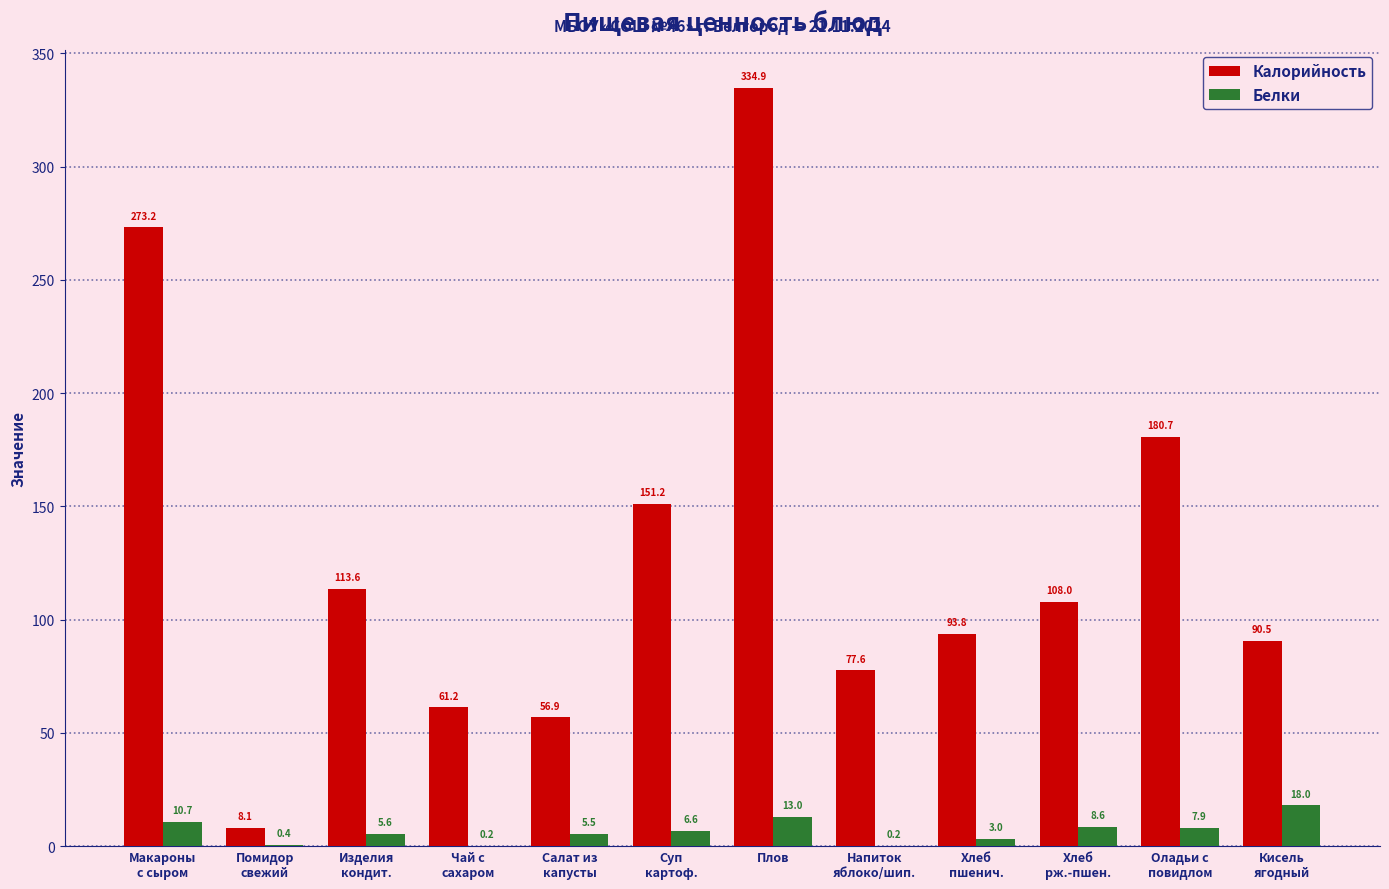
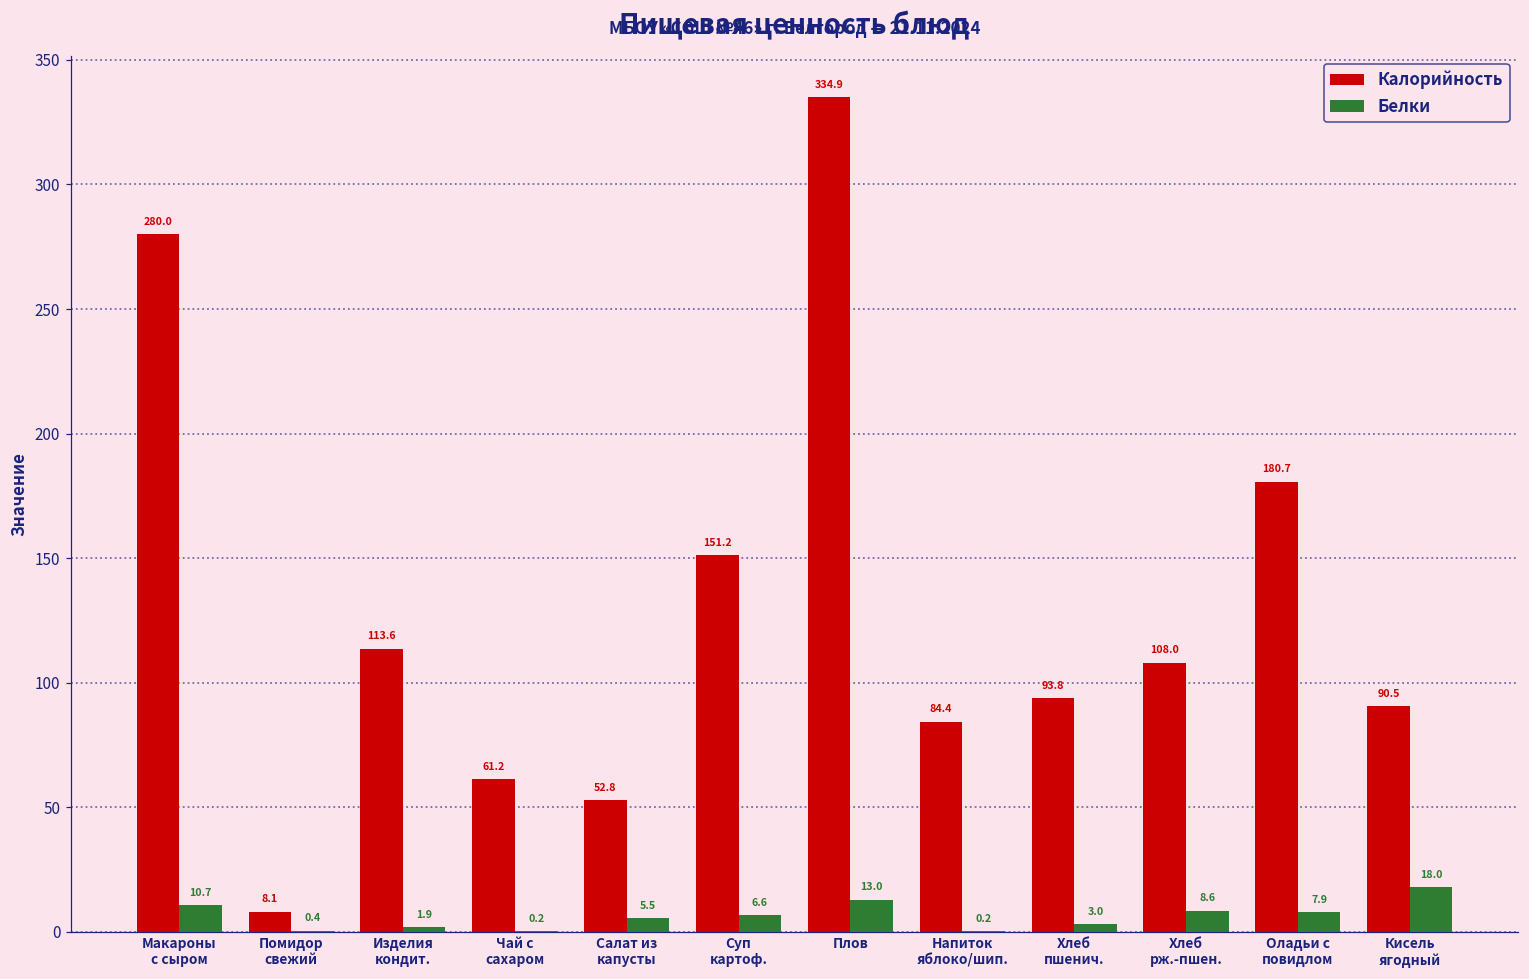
Калорийность, Макароны с сыром: 273.2 -> 280.0
Белки, Изделия кондит.: 5.6 -> 1.9
Калорийность, Салат из капусты: 56.9 -> 52.8
Калорийность, Напиток яблоко/шип.: 77.6 -> 84.4
